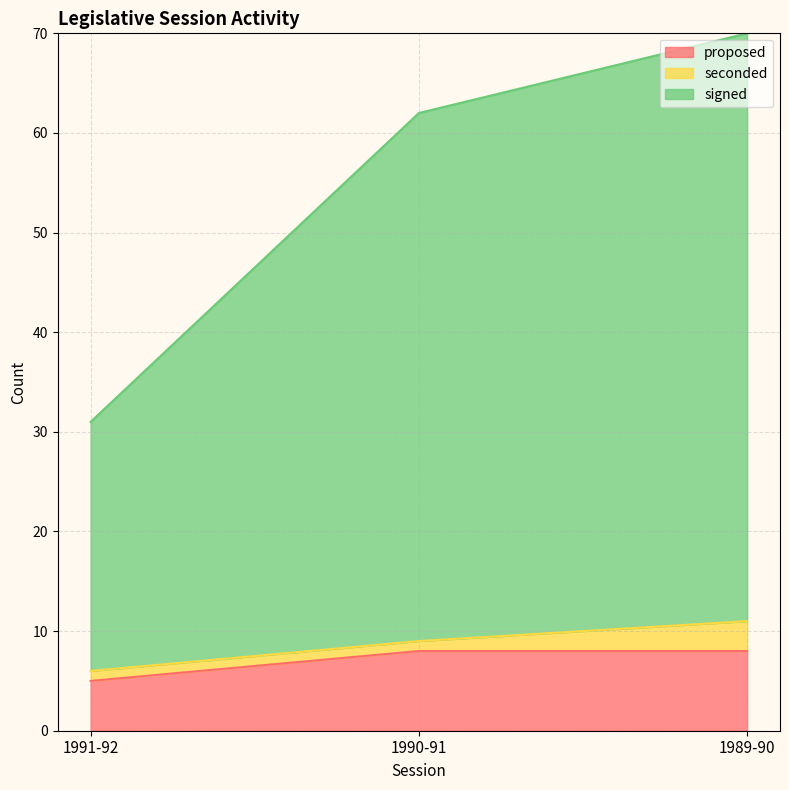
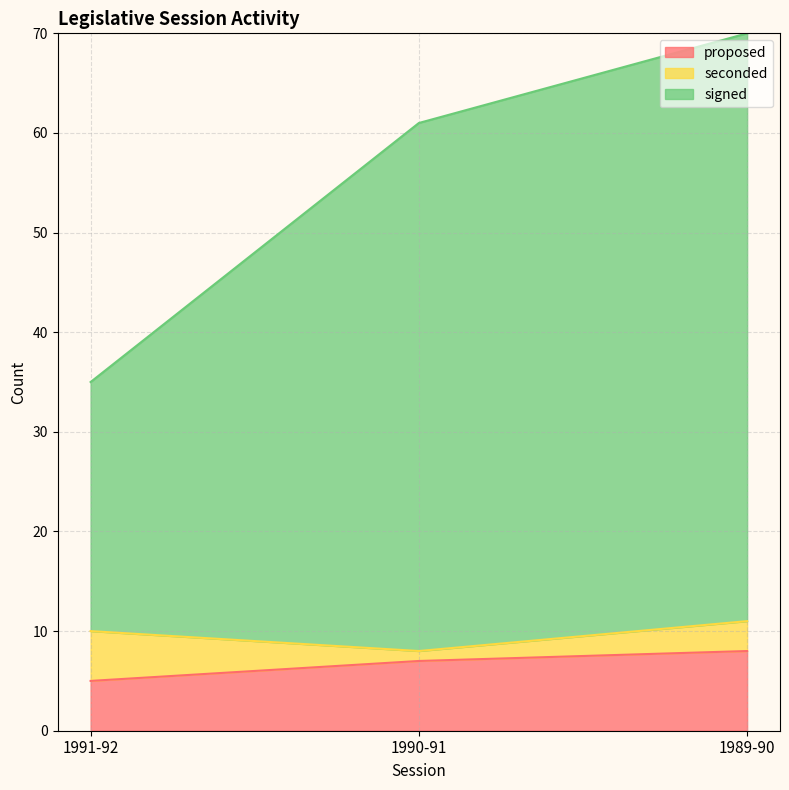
seconded, 1991-92: 1 -> 5
proposed, 1990-91: 8 -> 7
